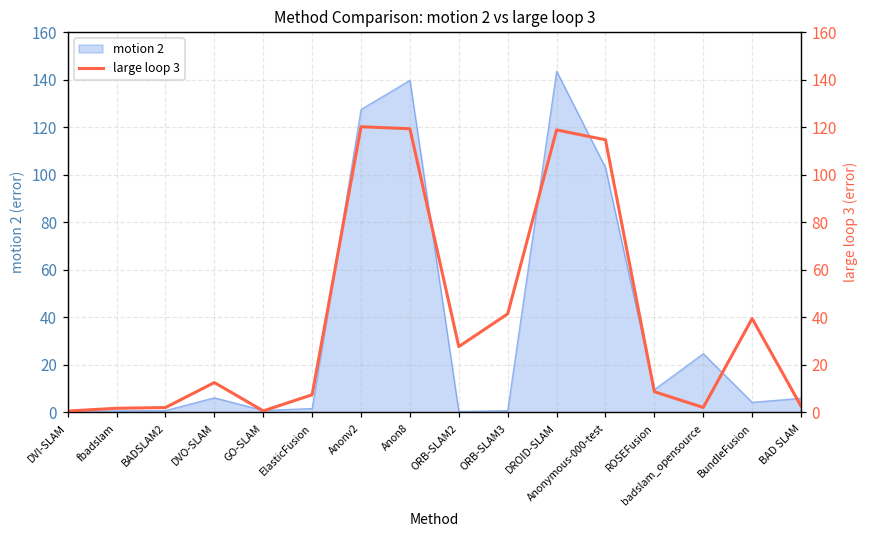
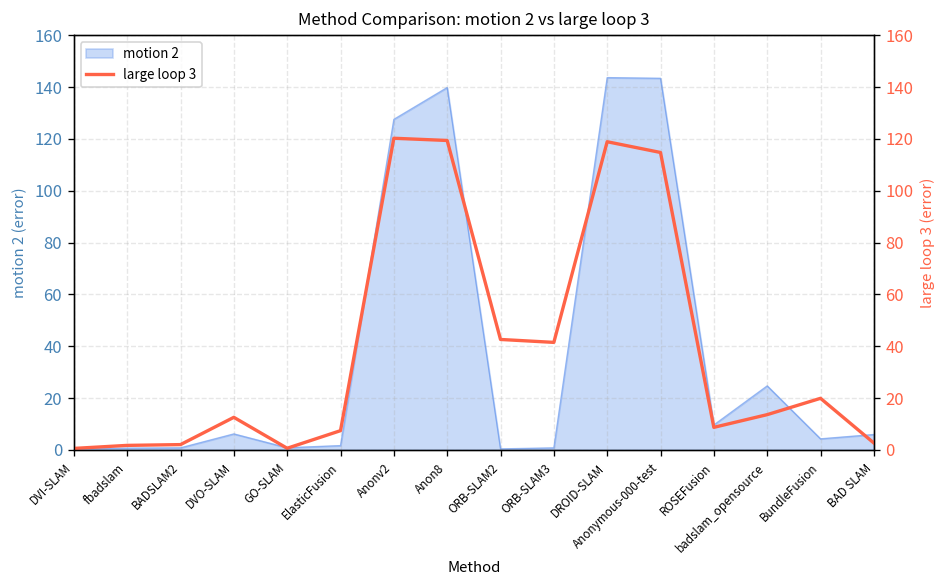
motion 2, Anonymous-000-test: 103 -> 143
large loop 3, ORB-SLAM2: 28 -> 43
large loop 3, badslam_opensource: 2 -> 14
large loop 3, BundleFusion: 40 -> 20
